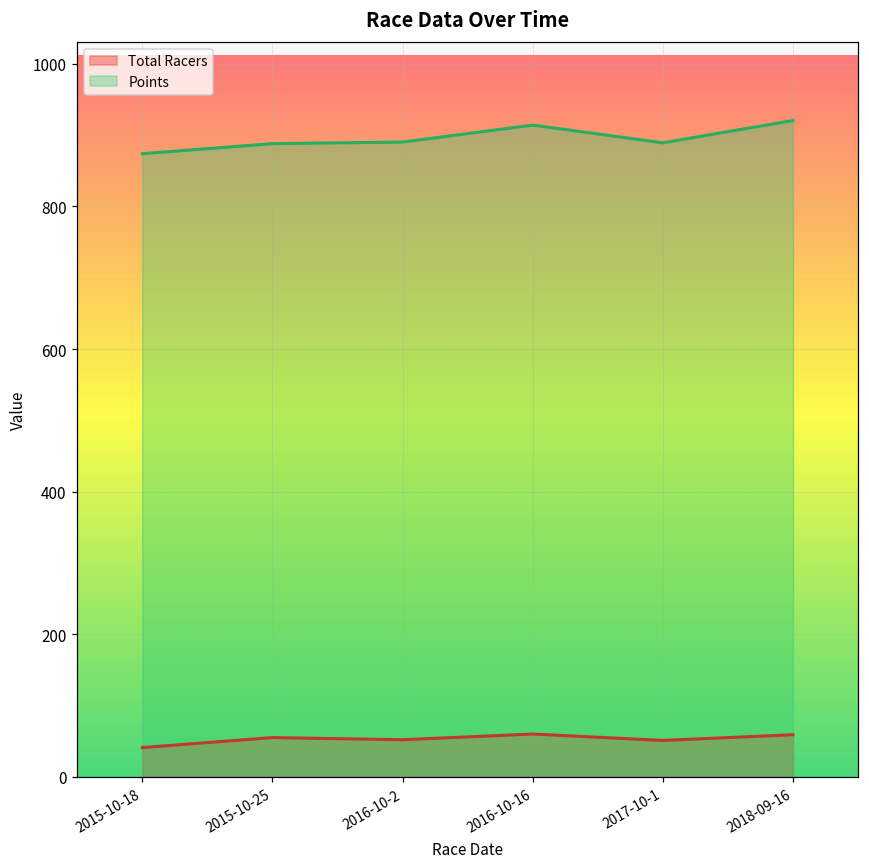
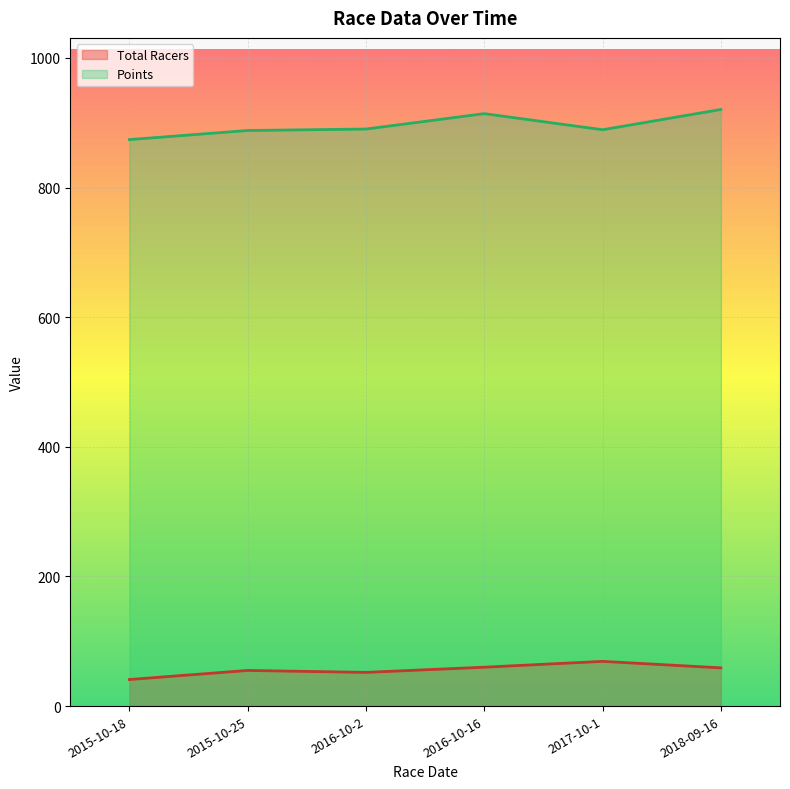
Total Racers, 2017-10-1: 50 -> 70
